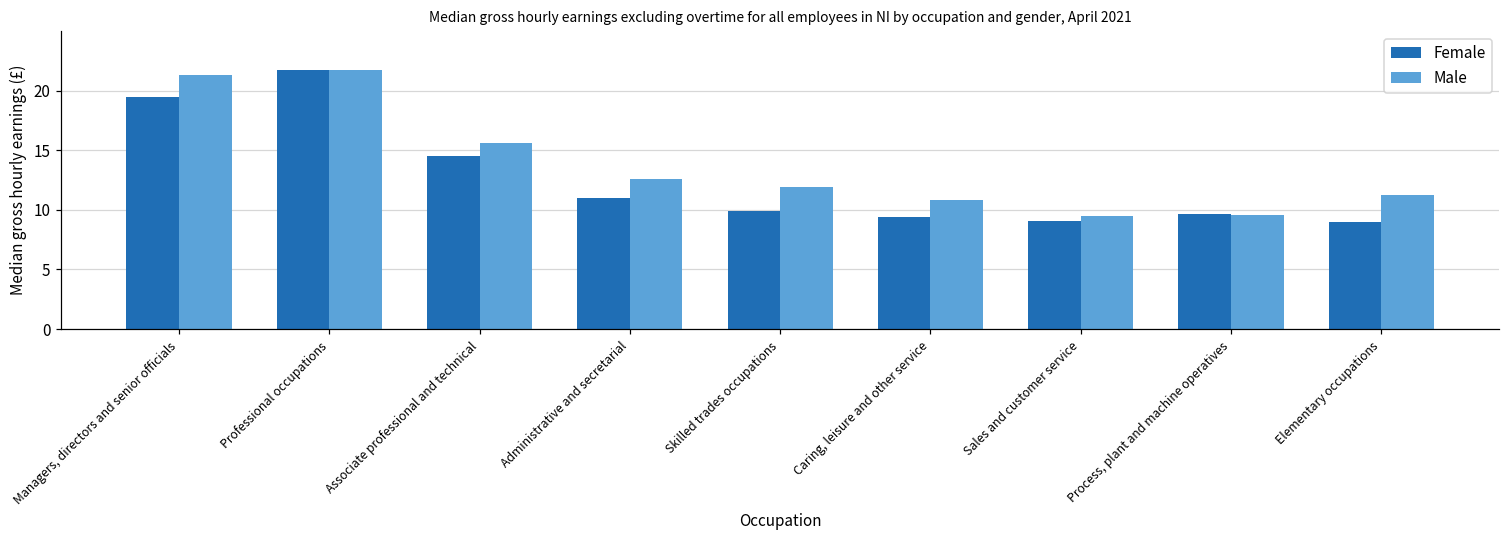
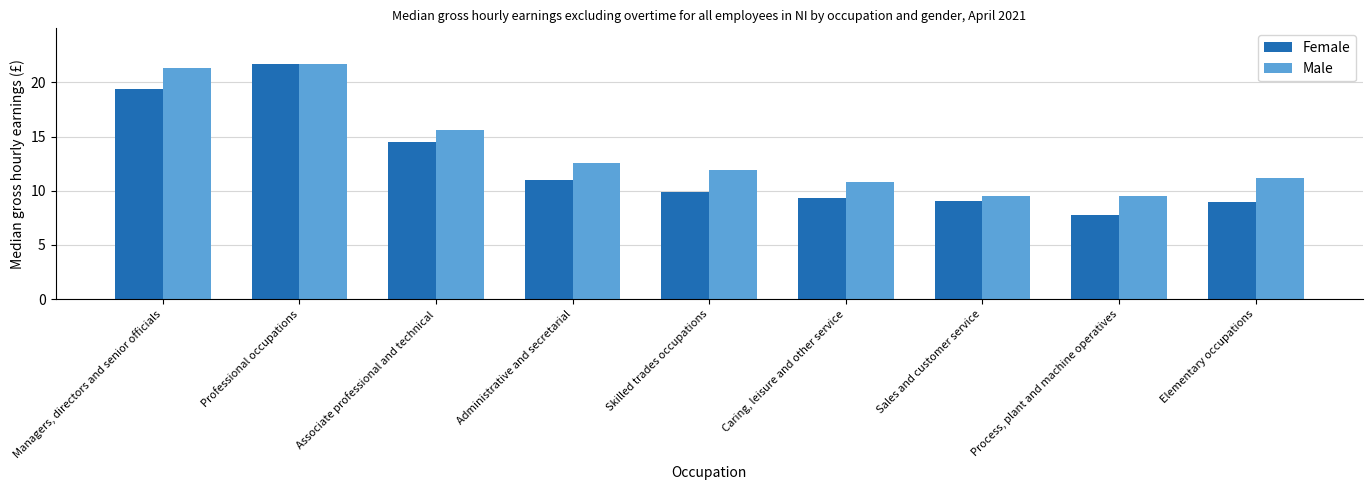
Female, Process, plant and machine operatives: 9.7 -> 7.8
